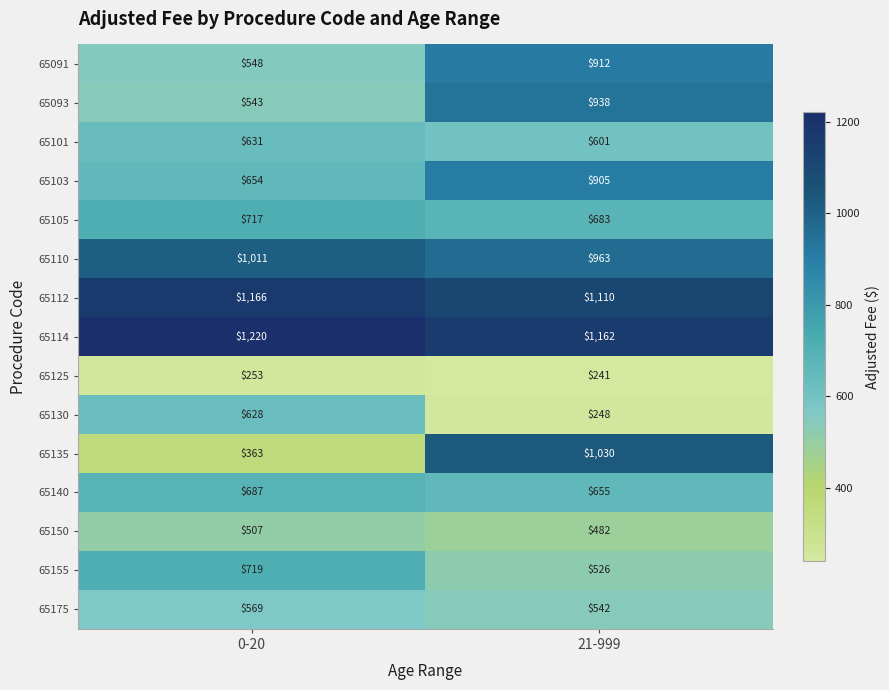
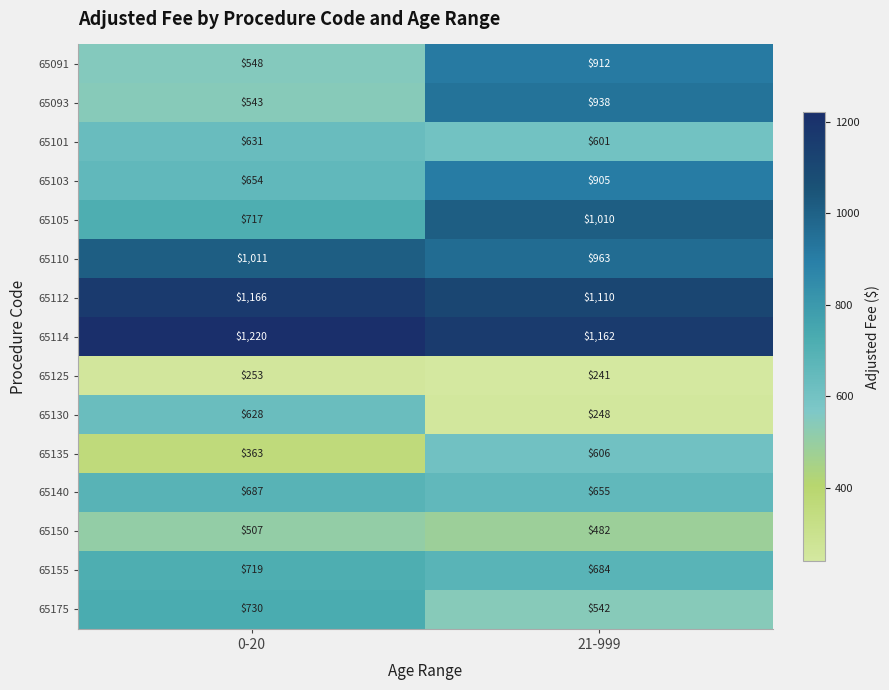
65105, 21-999: $683 -> $1,010
65135, 21-999: $1,030 -> $606
65155, 21-999: $526 -> $684
65175, 0-20: $569 -> $730
